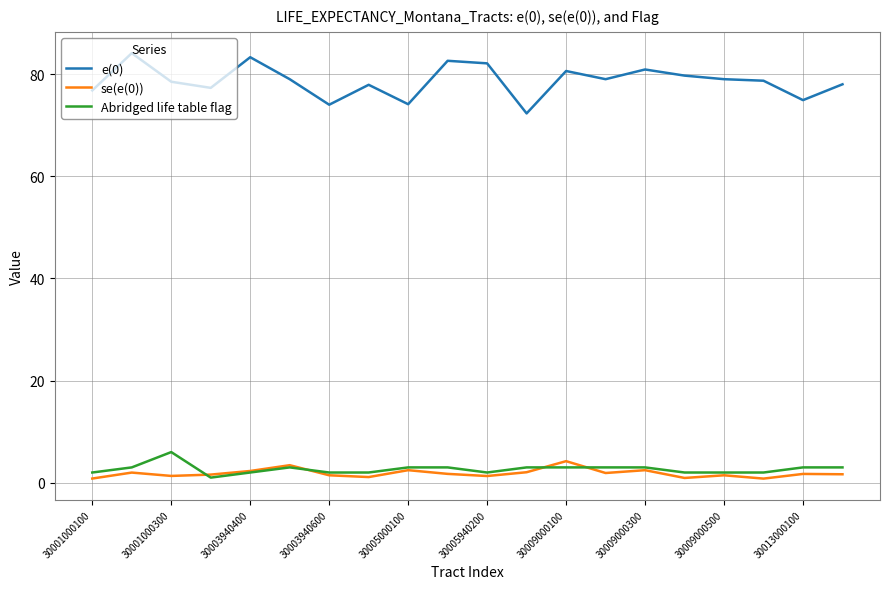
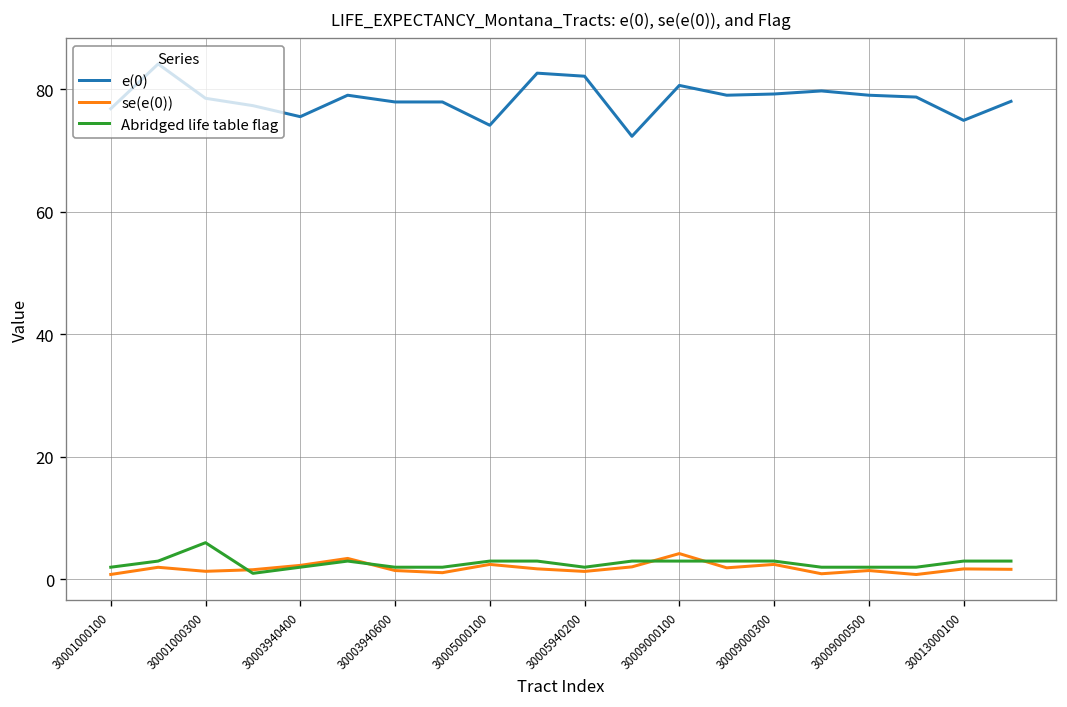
e(0), 30003940400: 83 -> 76
e(0), 30003940600: 74 -> 78
e(0), 30009000300: 81 -> 79
